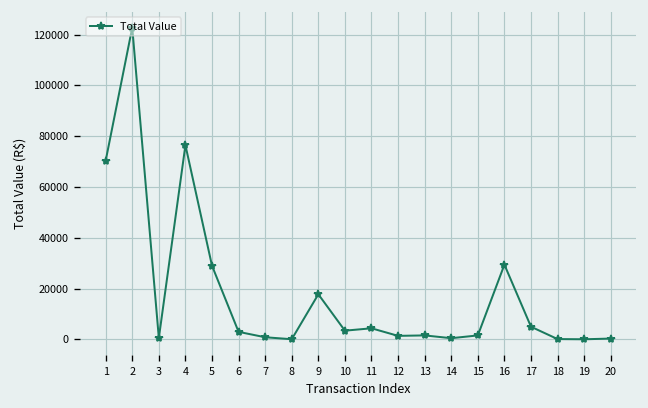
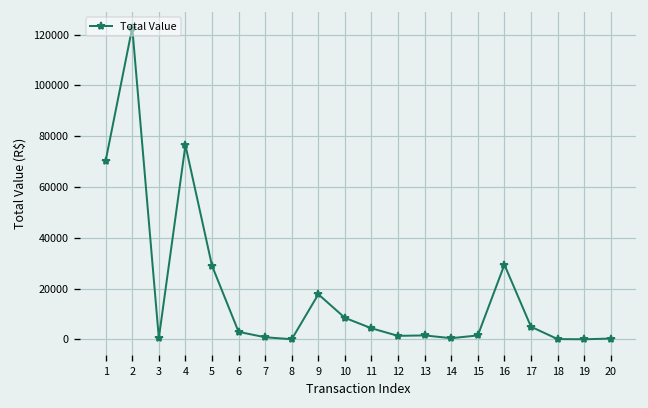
10: 3000 -> 8000
